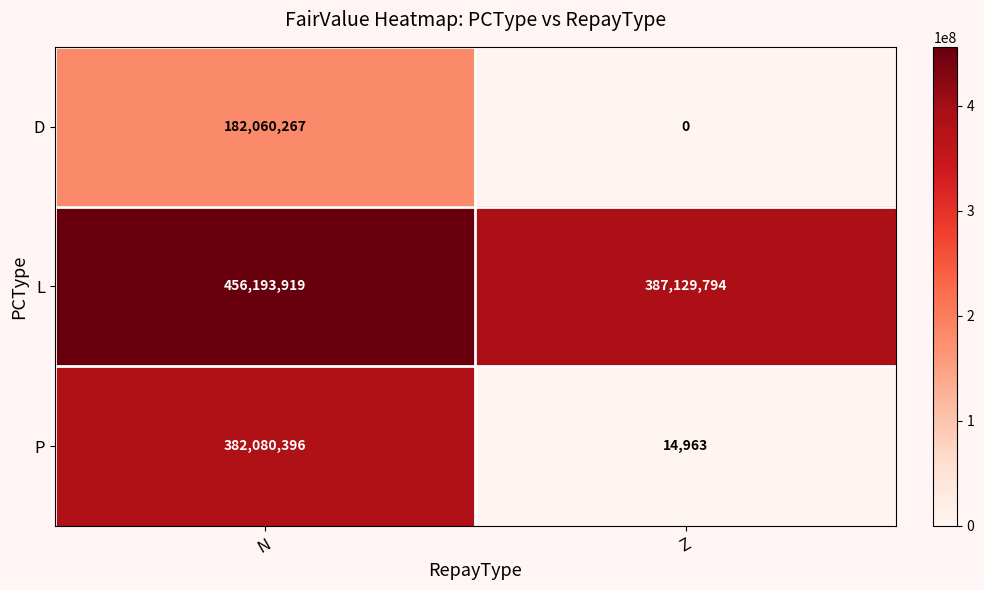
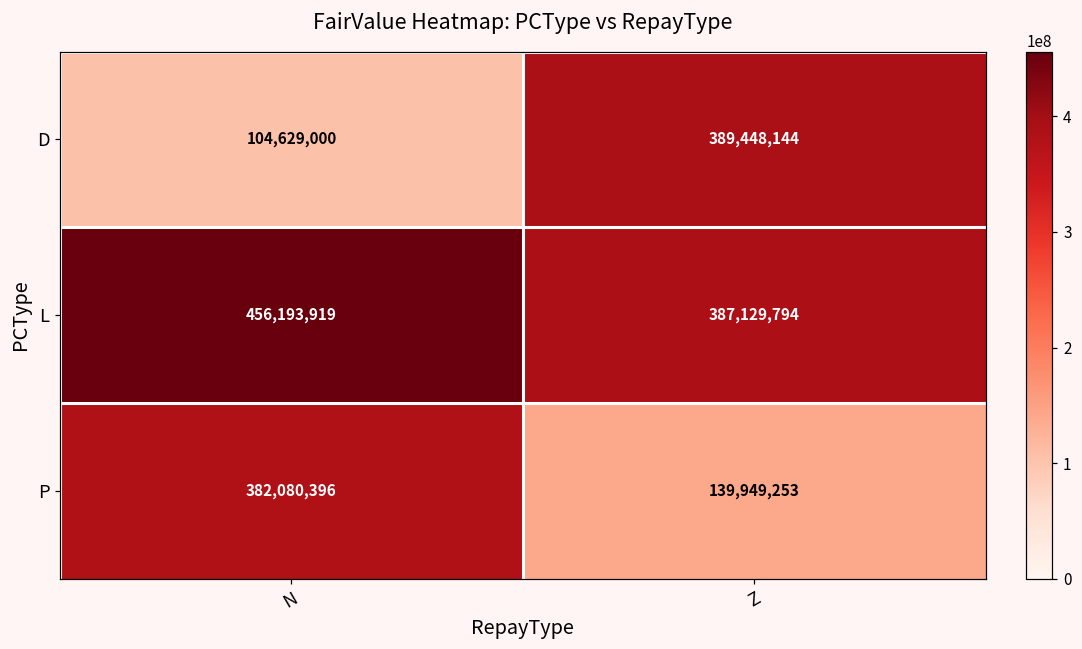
D, N: 182,060,267 -> 104,629,000
D, Z: 0 -> 389,448,144
P, Z: 14,963 -> 139,949,253
